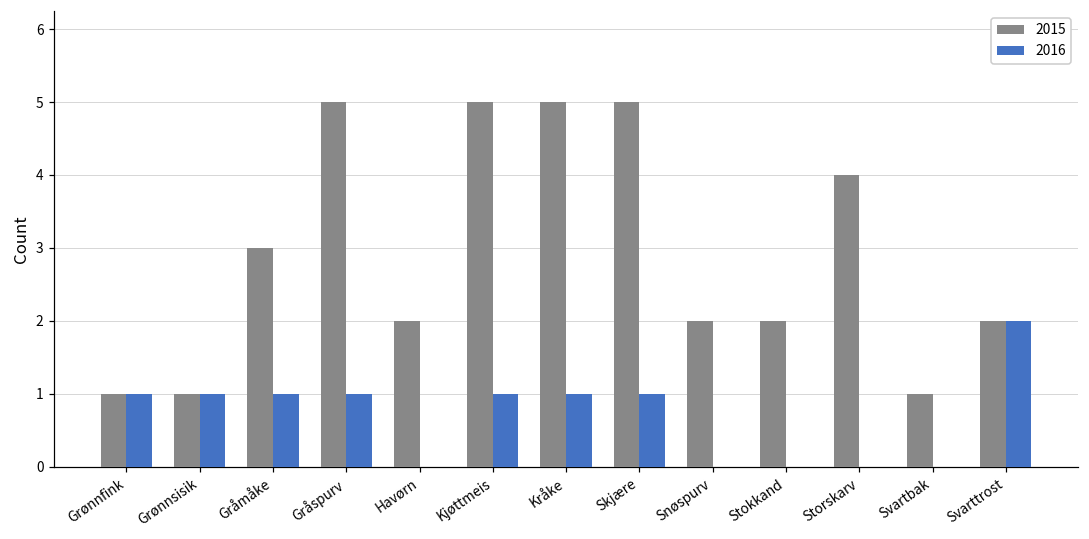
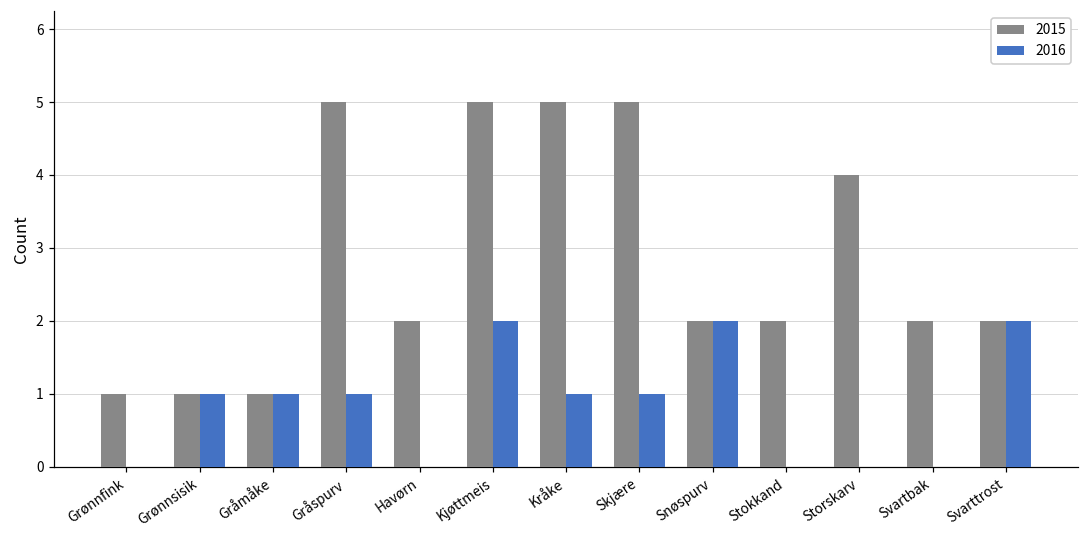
2016, Grønnfink: 1 -> 0
2015, Gråmåke: 3 -> 1
2016, Kjøttmeis: 1 -> 2
2016, Snøspurv: 0 -> 2
2015, Svartbak: 1 -> 2
